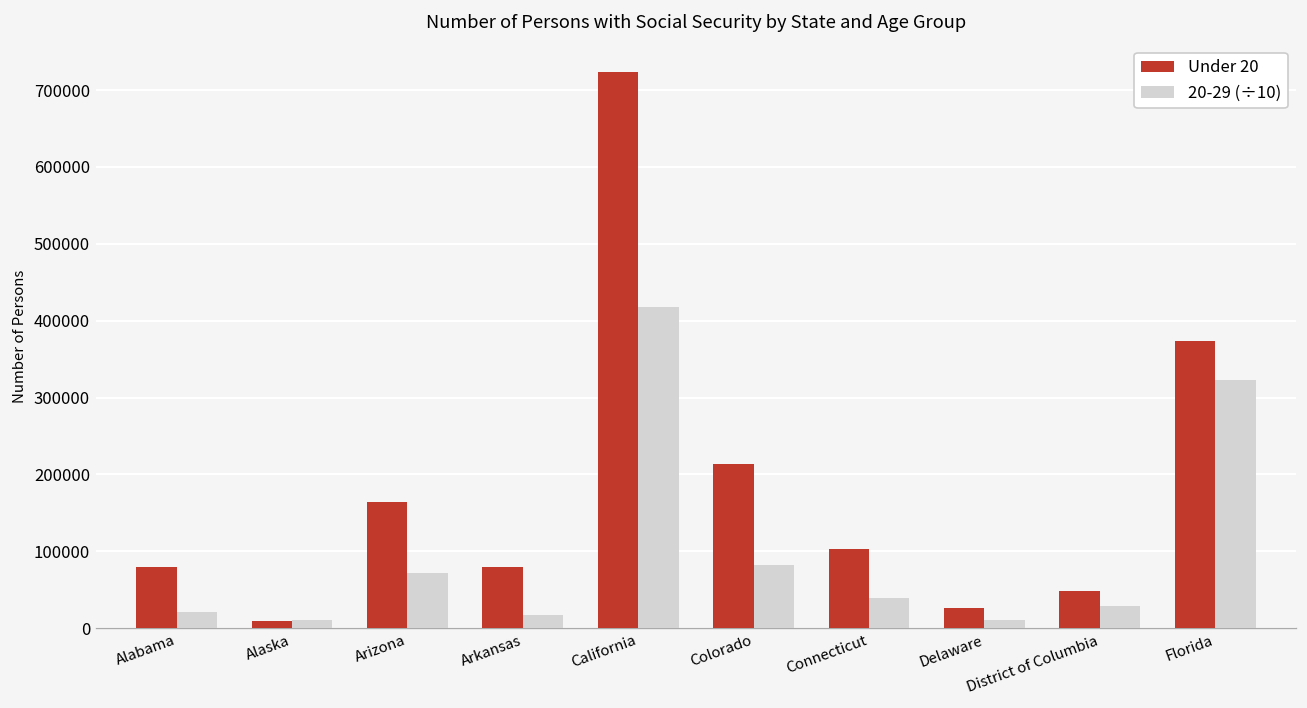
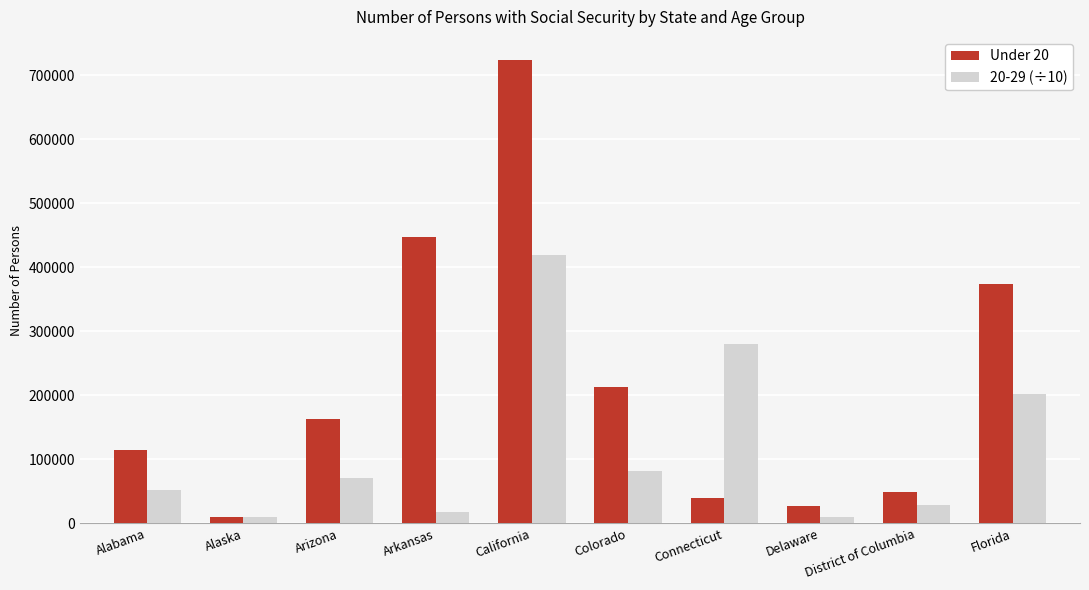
Under 20, Alabama: 80000 -> 110000
20-29 (÷10), Alabama: 20000 -> 50000
Under 20, Arkansas: 80000 -> 450000
Under 20, Connecticut: 100000 -> 40000
20-29 (÷10), Connecticut: 40000 -> 280000
20-29 (÷10), Florida: 320000 -> 200000
